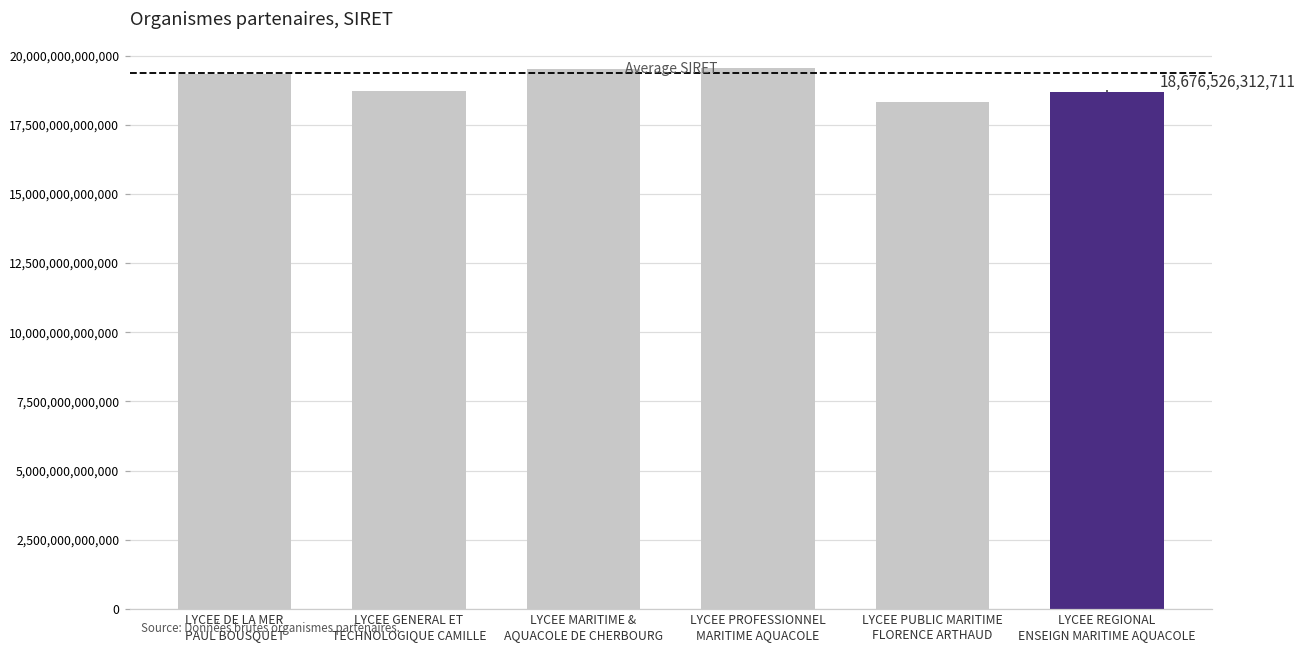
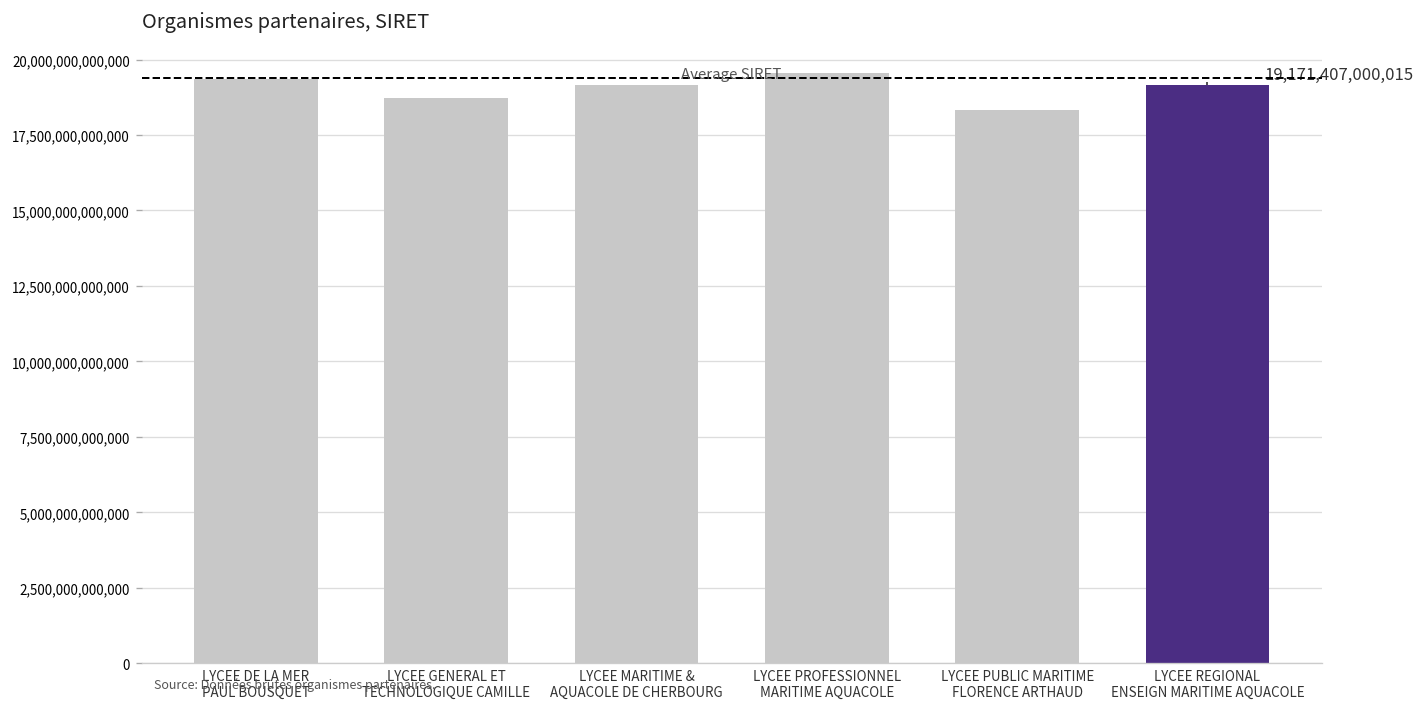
LYCEE MARITIME & AQUACOLE DE CHERBOURG: 19,500,000,000,000 -> 19,100,000,000,000
LYCEE REGIONAL ENSEIGN MARITIME AQUACOLE: 18,676,526,312,711 -> 19,171,407,000,015
